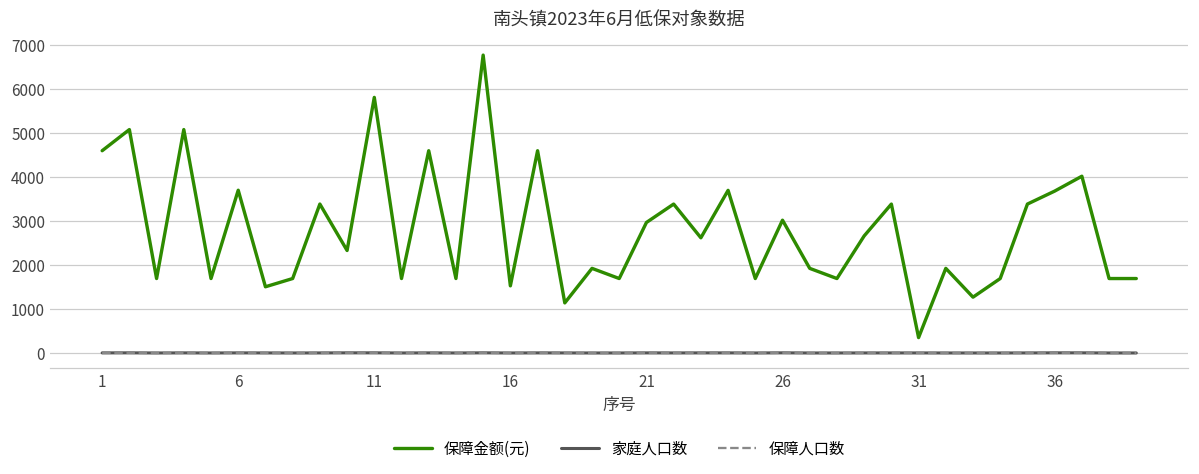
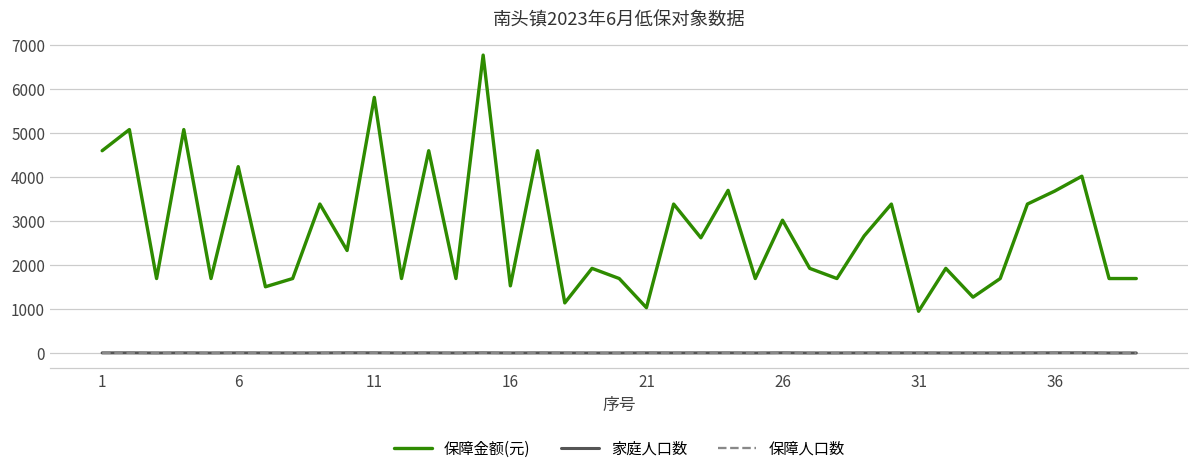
保障金额(元), 6: 3700 -> 4200
保障金额(元), 21: 3000 -> 1000
保障金额(元), 31: 400 -> 900
